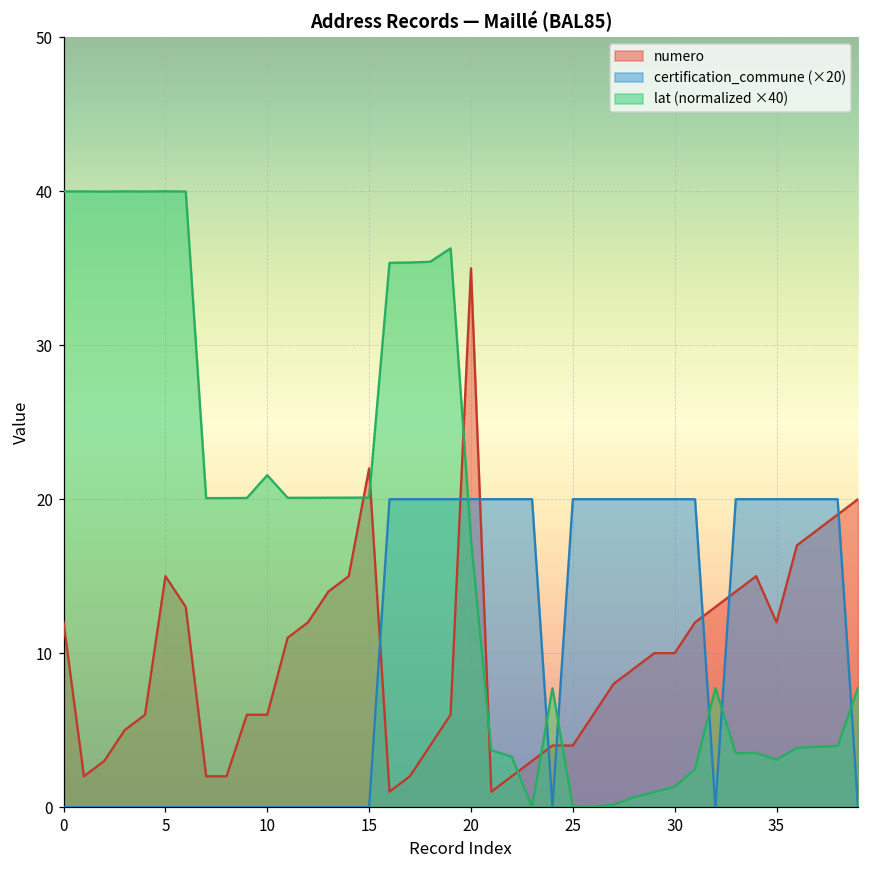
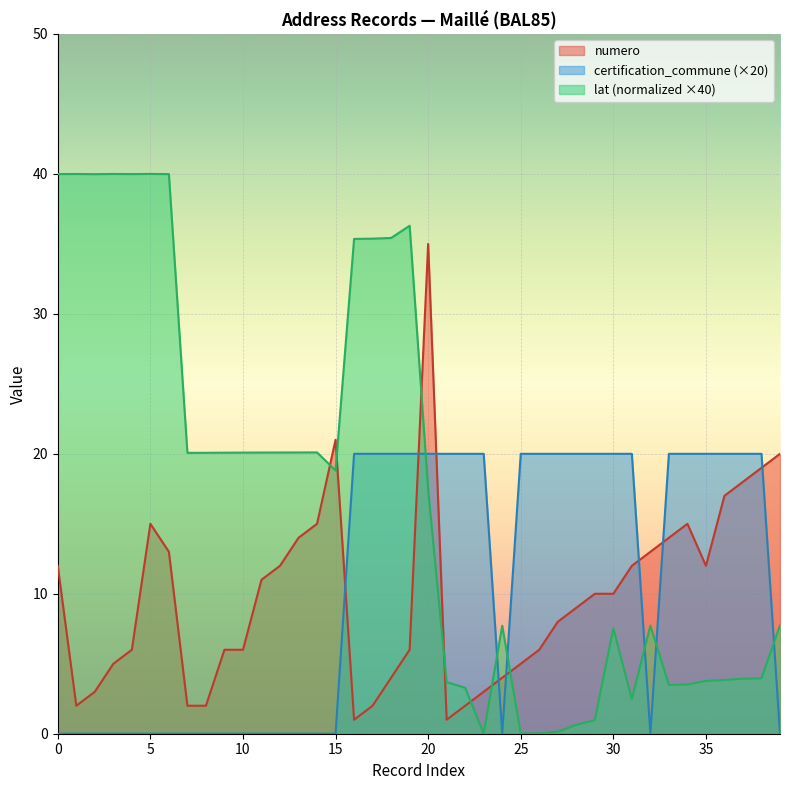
lat (normalized ×40), 10: 21.6 -> 20.1
numero, 15: 22 -> 21
lat (normalized ×40), 15: 20.1 -> 18.8
numero, 25: 4 -> 5
lat (normalized ×40), 30: 1.3 -> 7.5
lat (normalized ×40), 35: 3.1 -> 3.8
